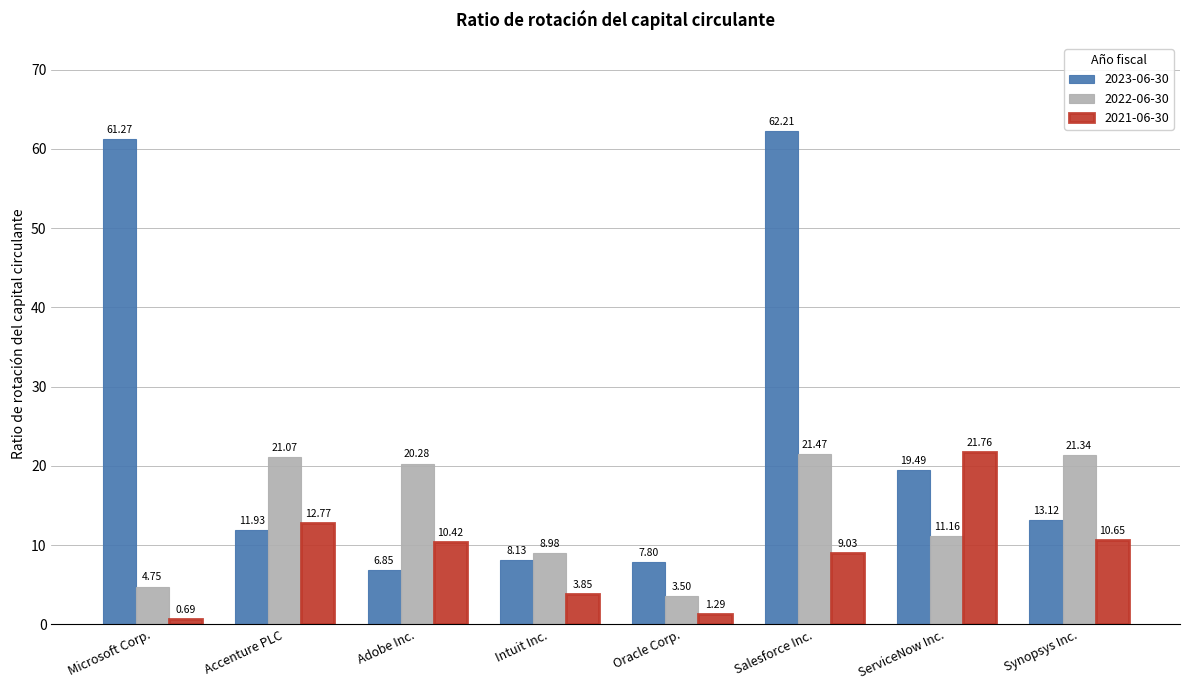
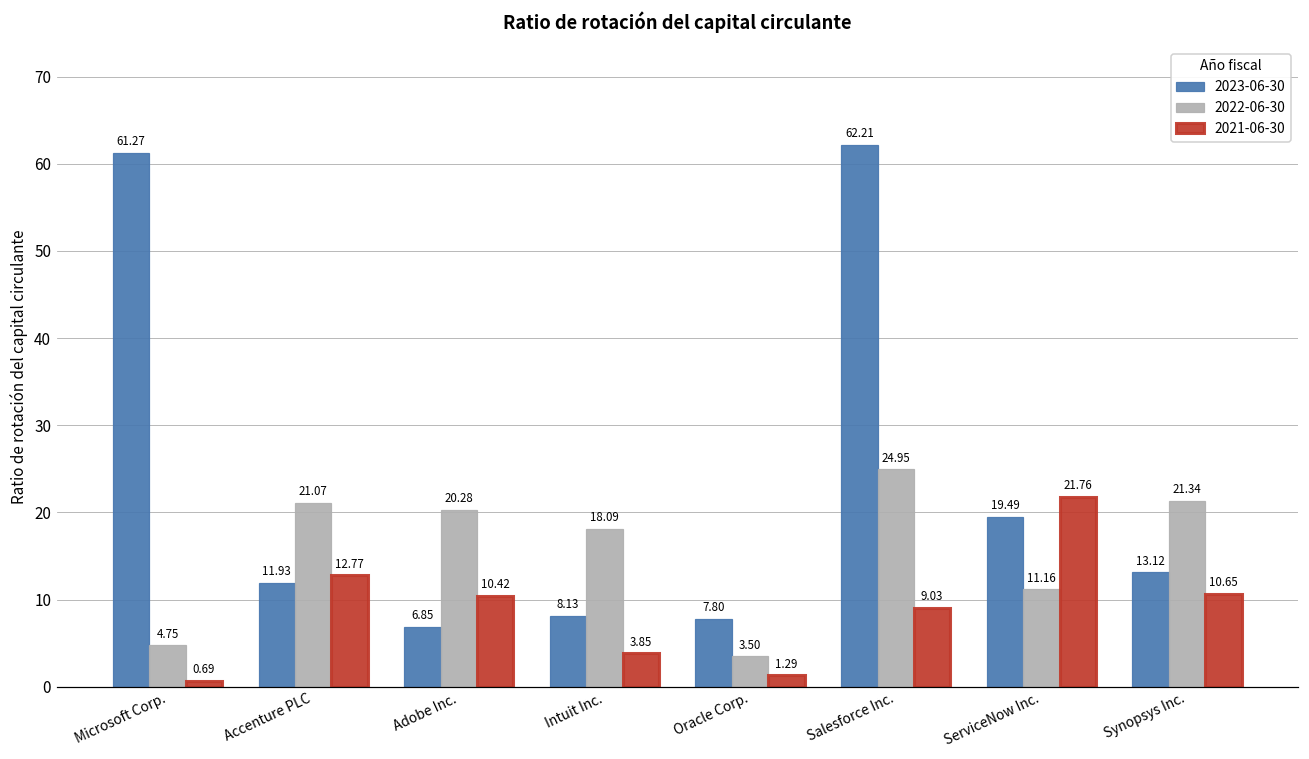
2022-06-30, Intuit Inc.: 8.98 -> 18.09
2022-06-30, Salesforce Inc.: 21.47 -> 24.95
